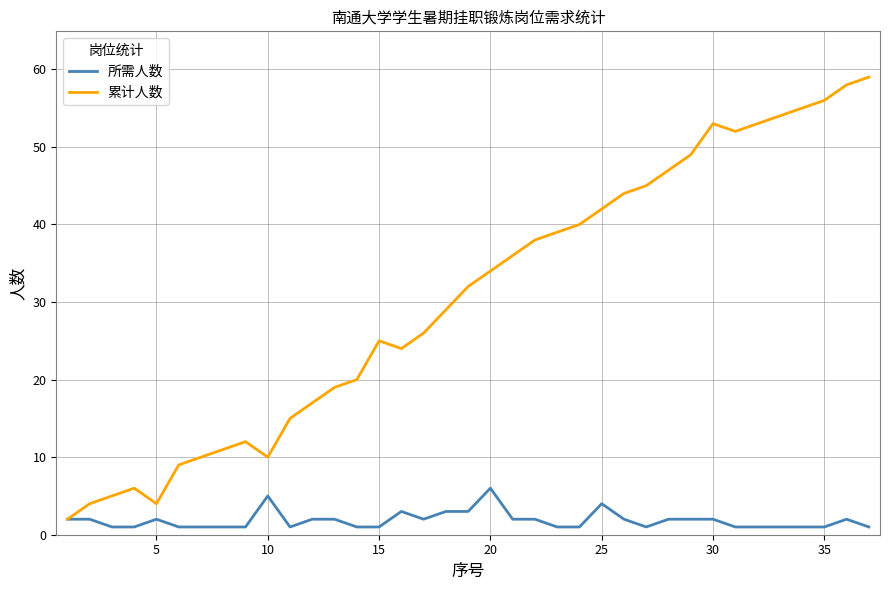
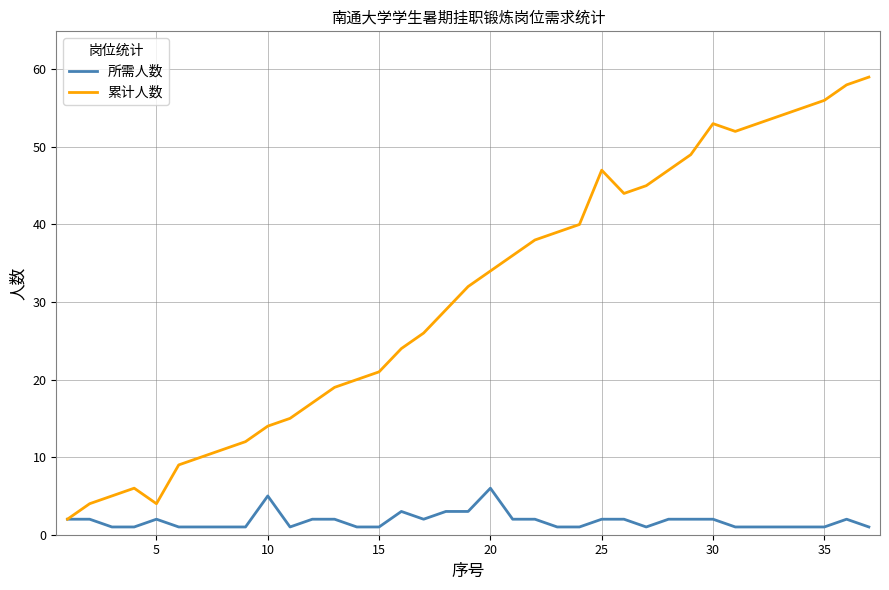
累计人数, 10: 10 -> 14
累计人数, 15: 25 -> 21
所需人数, 25: 4 -> 2
累计人数, 25: 42 -> 47
